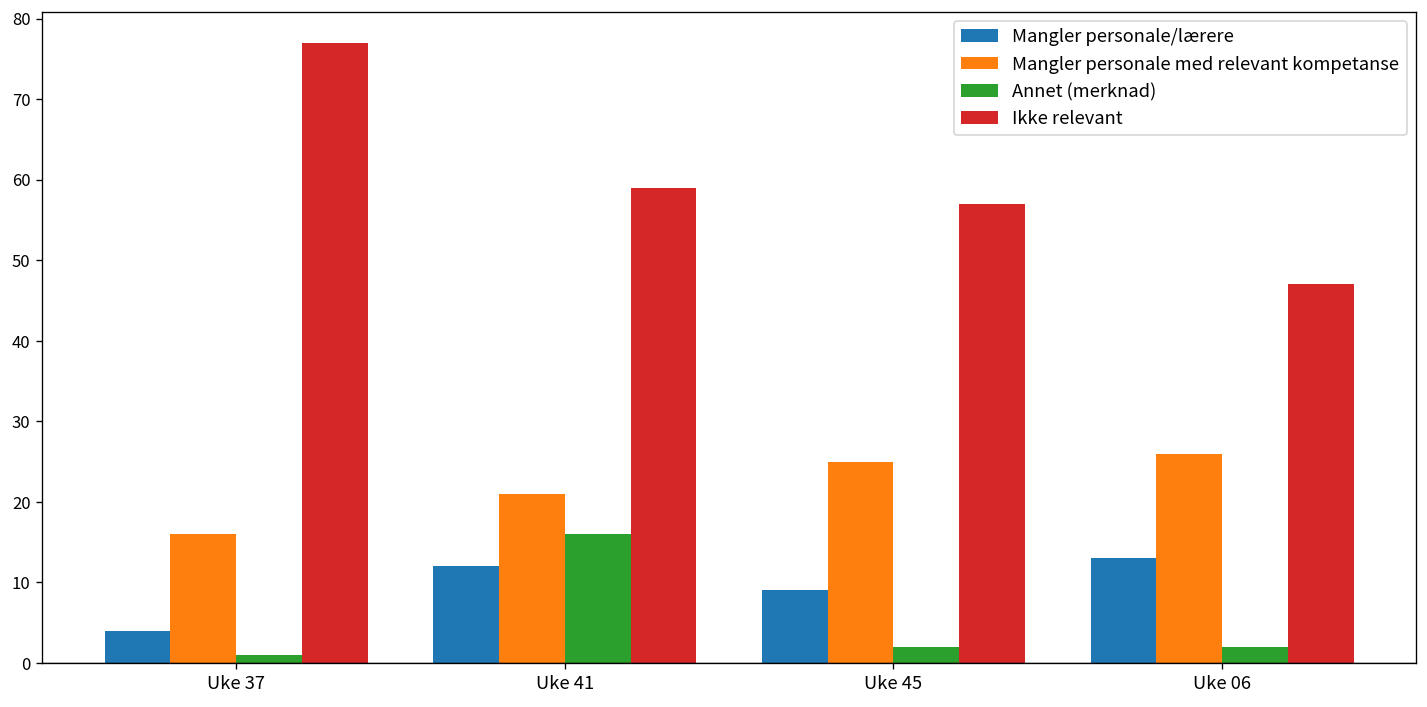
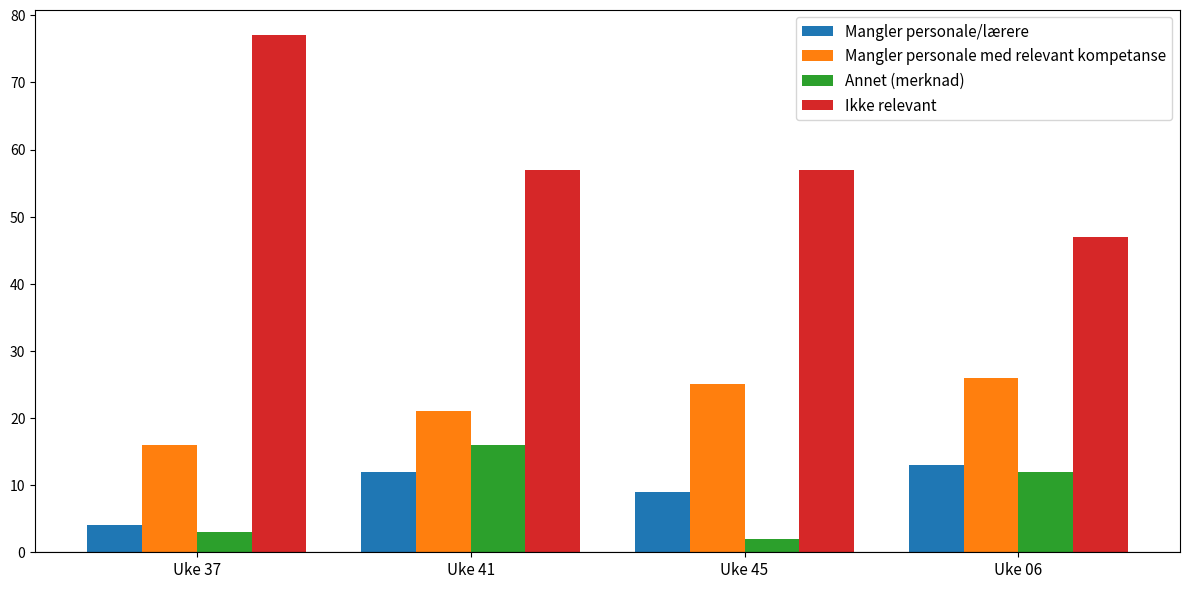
Annet (merknad), Uke 37: 1 -> 3
Ikke relevant, Uke 41: 59 -> 57
Annet (merknad), Uke 06: 2 -> 12
